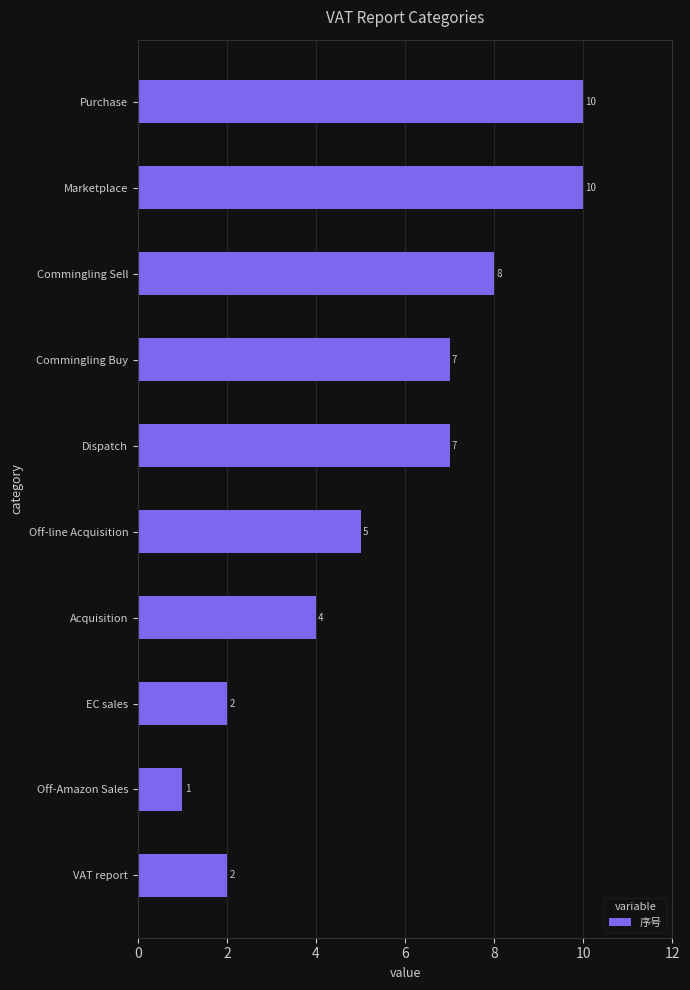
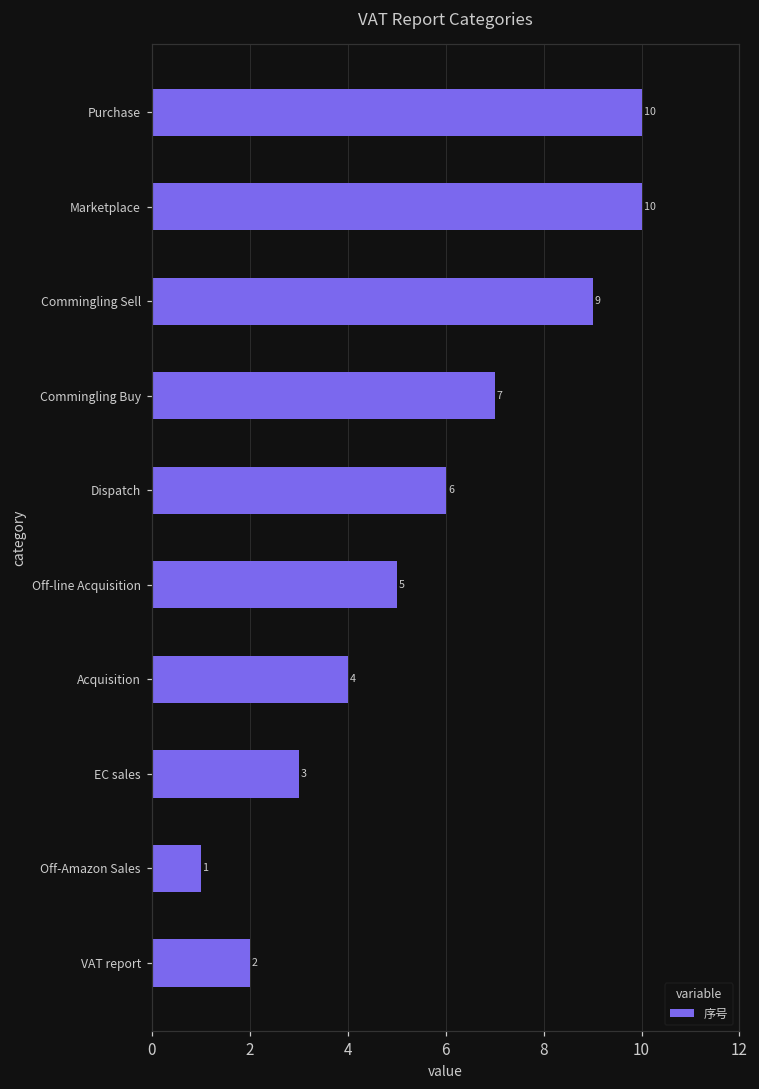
Commingling Sell: 8 -> 9
Dispatch: 7 -> 6
EC sales: 2 -> 3
